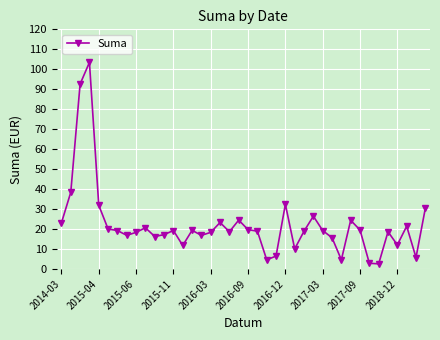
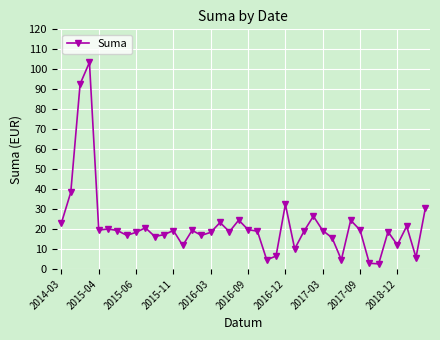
2015-04: 32 -> 20
